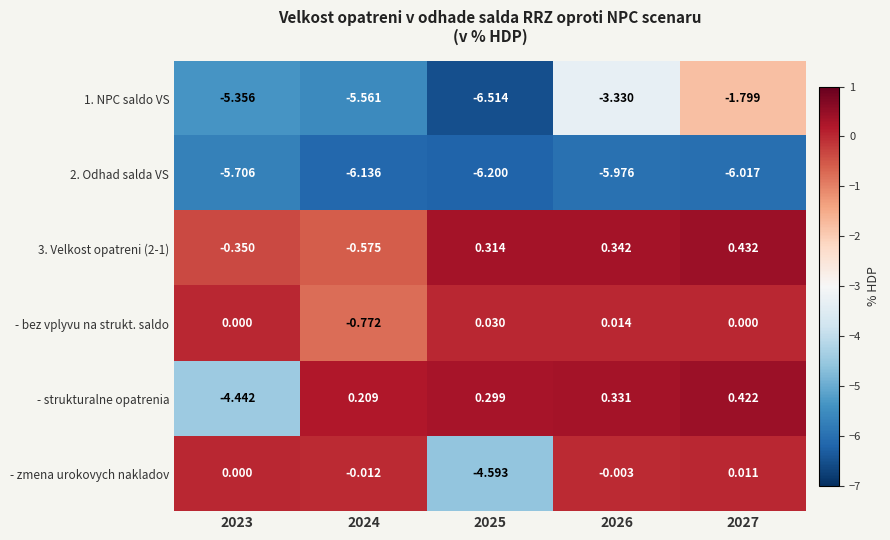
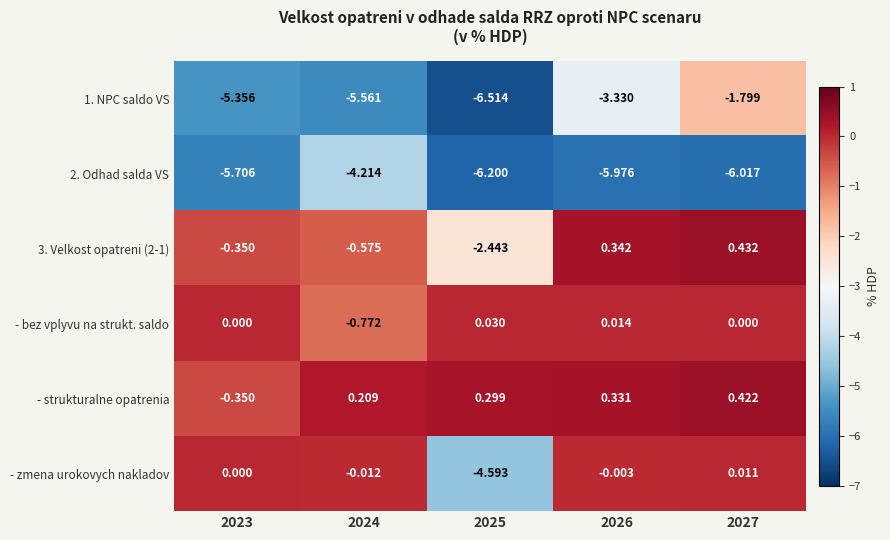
2. Odhad salda VS, 2024: -6.136 -> -4.214
3. Velkost opatreni (2-1), 2025: 0.314 -> -2.443
- strukturalne opatrenia, 2023: -4.442 -> -0.350
